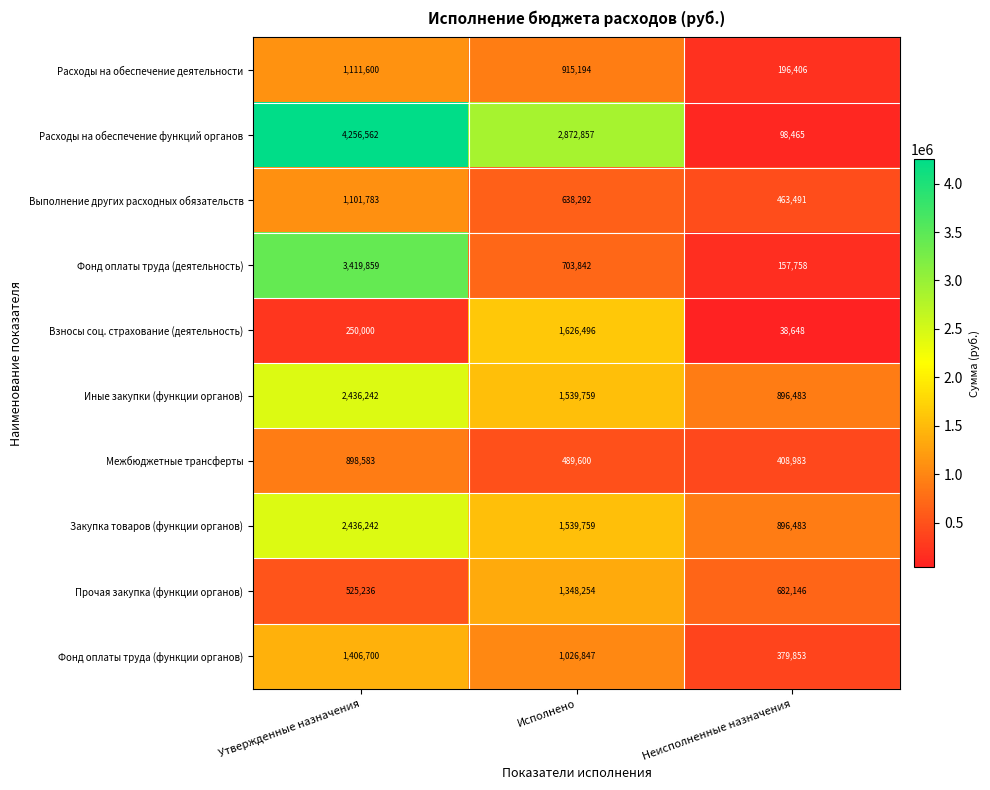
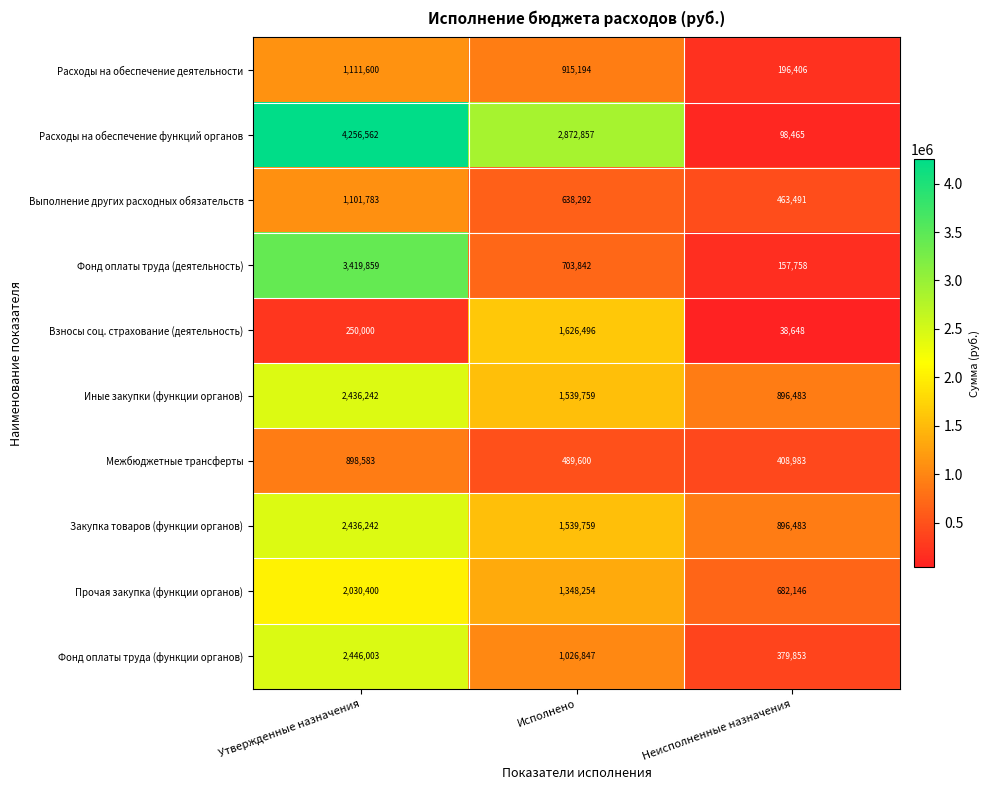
Прочая закупка (функции органов), Утвержденные назначения: 525,236 -> 2,030,400
Фонд оплаты труда (функции органов), Утвержденные назначения: 1,406,700 -> 2,446,003
